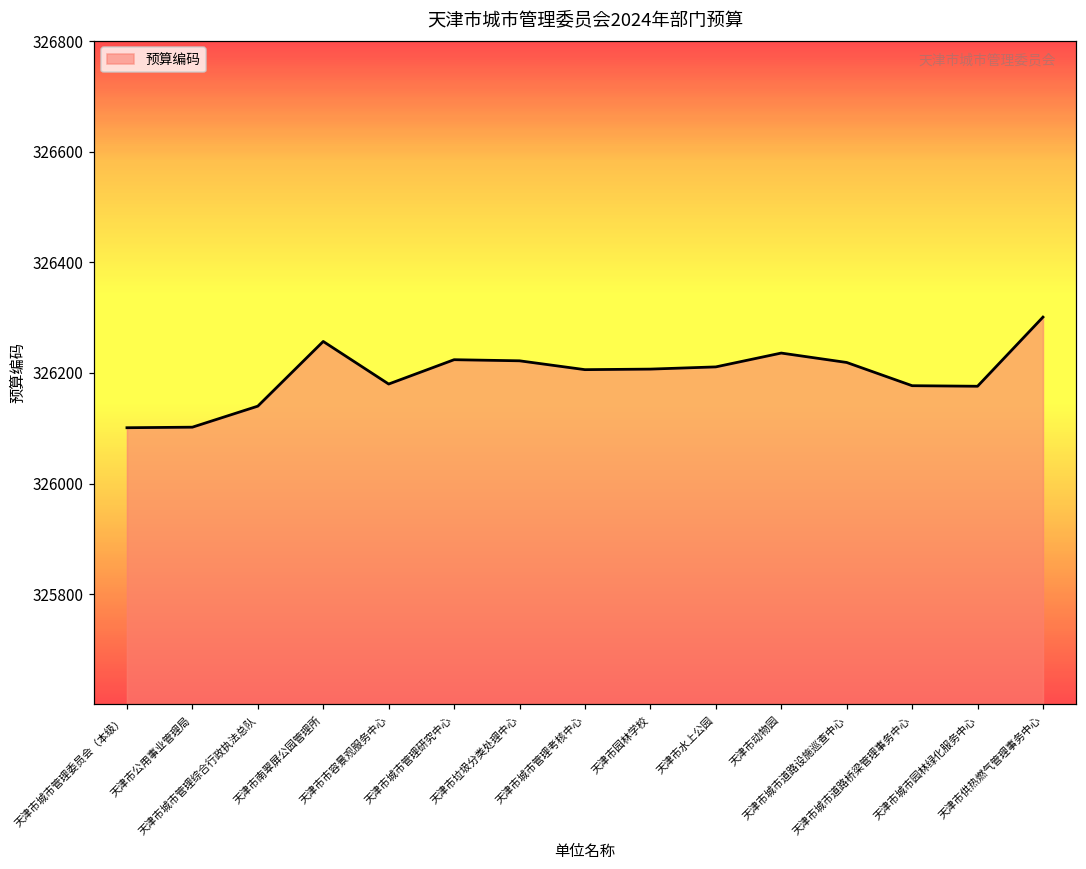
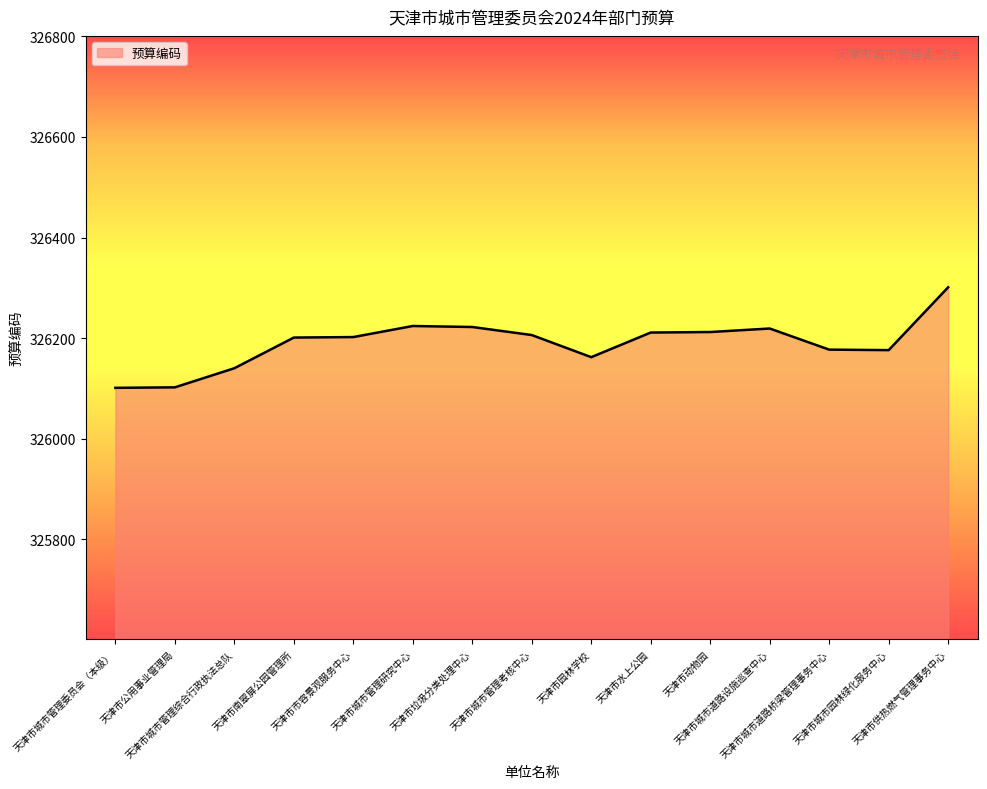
天津市南翠屏公园管理所: 326260 -> 326200
天津市市容景观服务中心: 326180 -> 326200
天津市园林学校: 326210 -> 326160
天津市动物园: 326240 -> 326210
